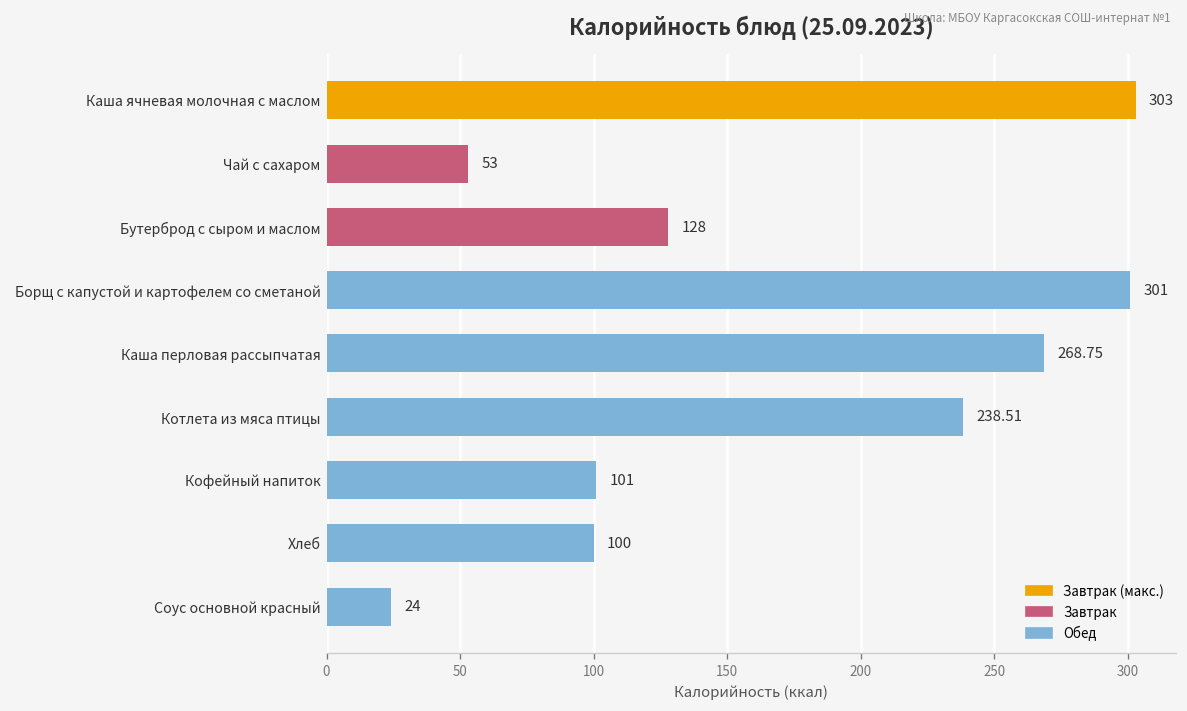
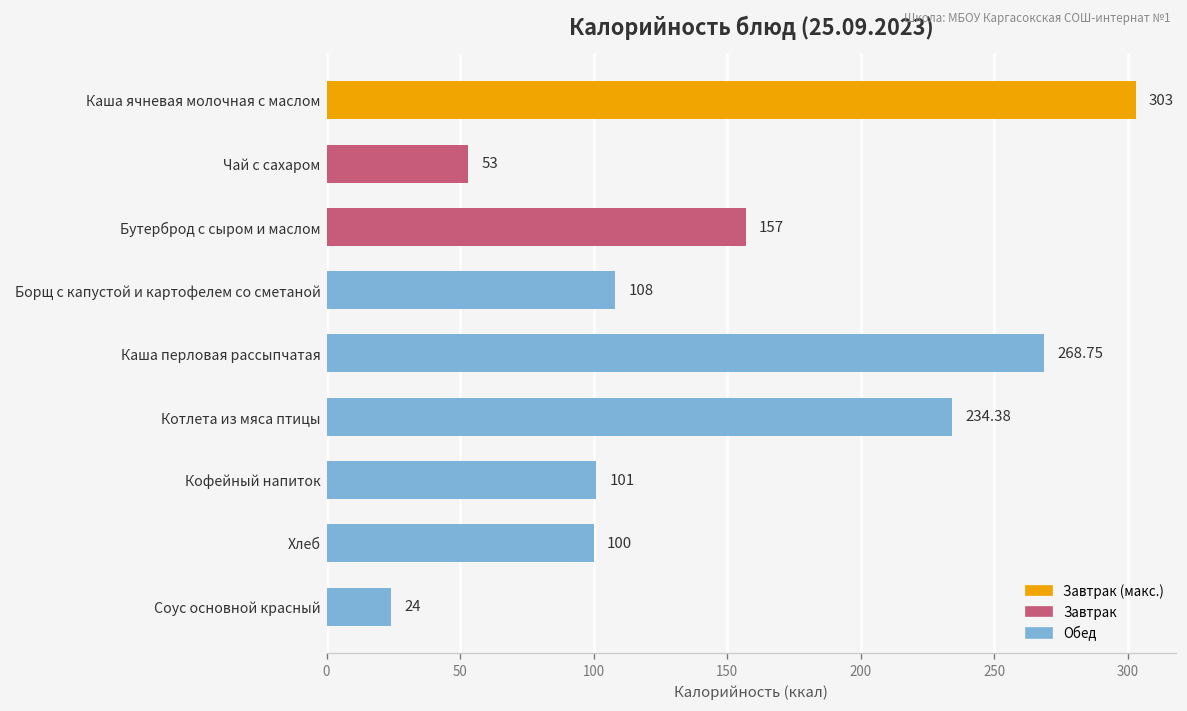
Бутерброд с сыром и маслом: 128 -> 157
Борщ с капустой и картофелем со сметаной: 301 -> 108
Котлета из мяса птицы: 238.51 -> 234.38
